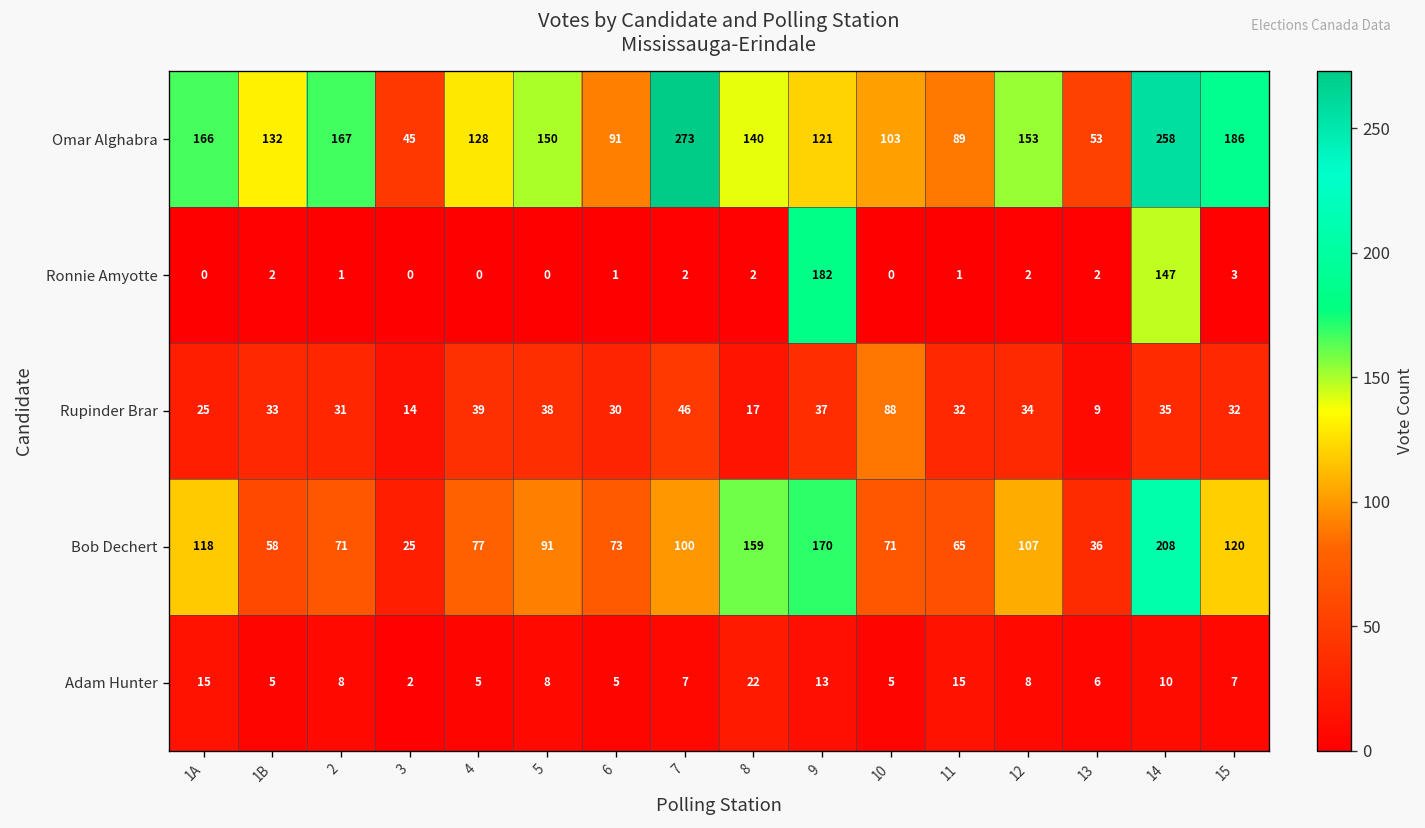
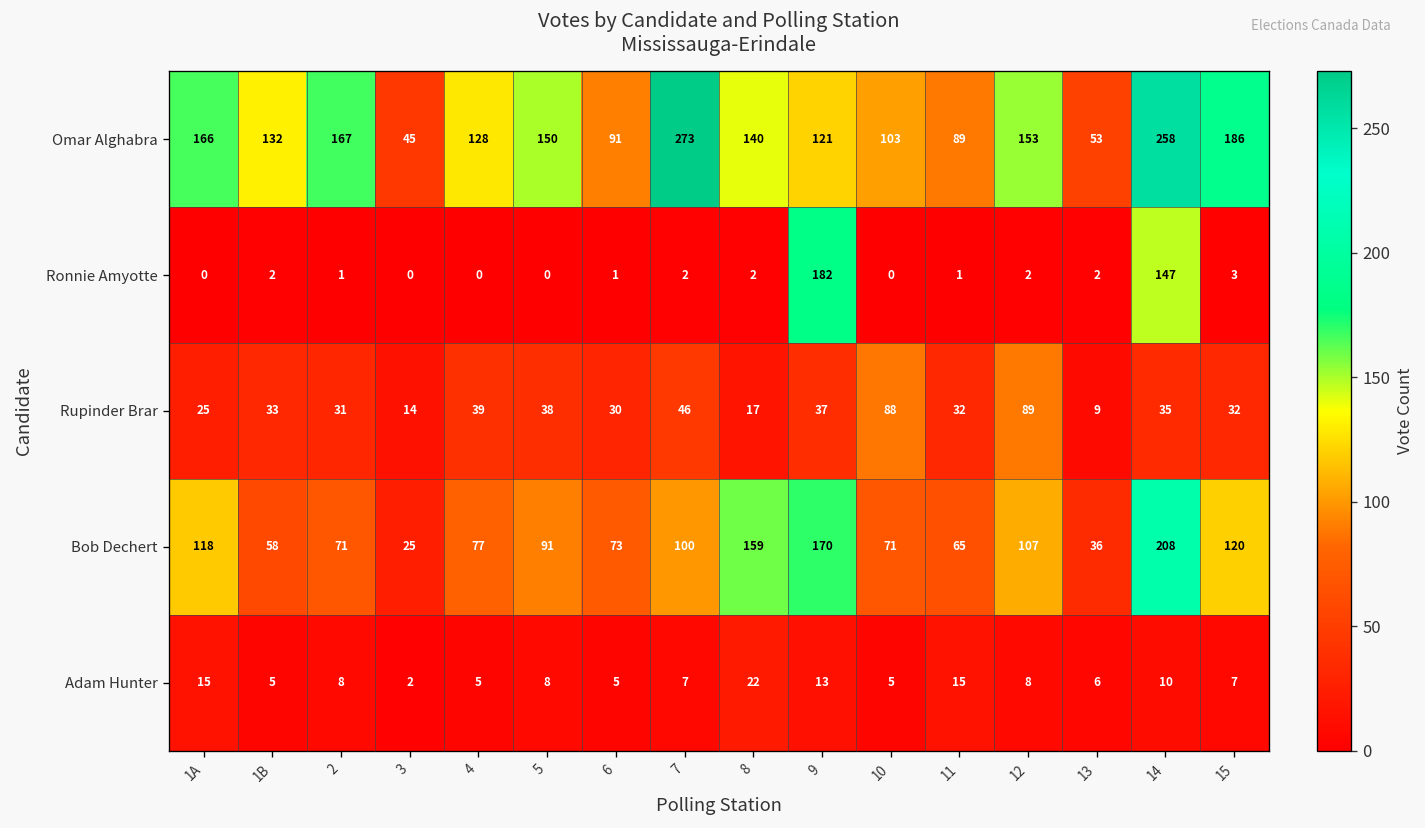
Rupinder Brar, 12: 34 -> 89
